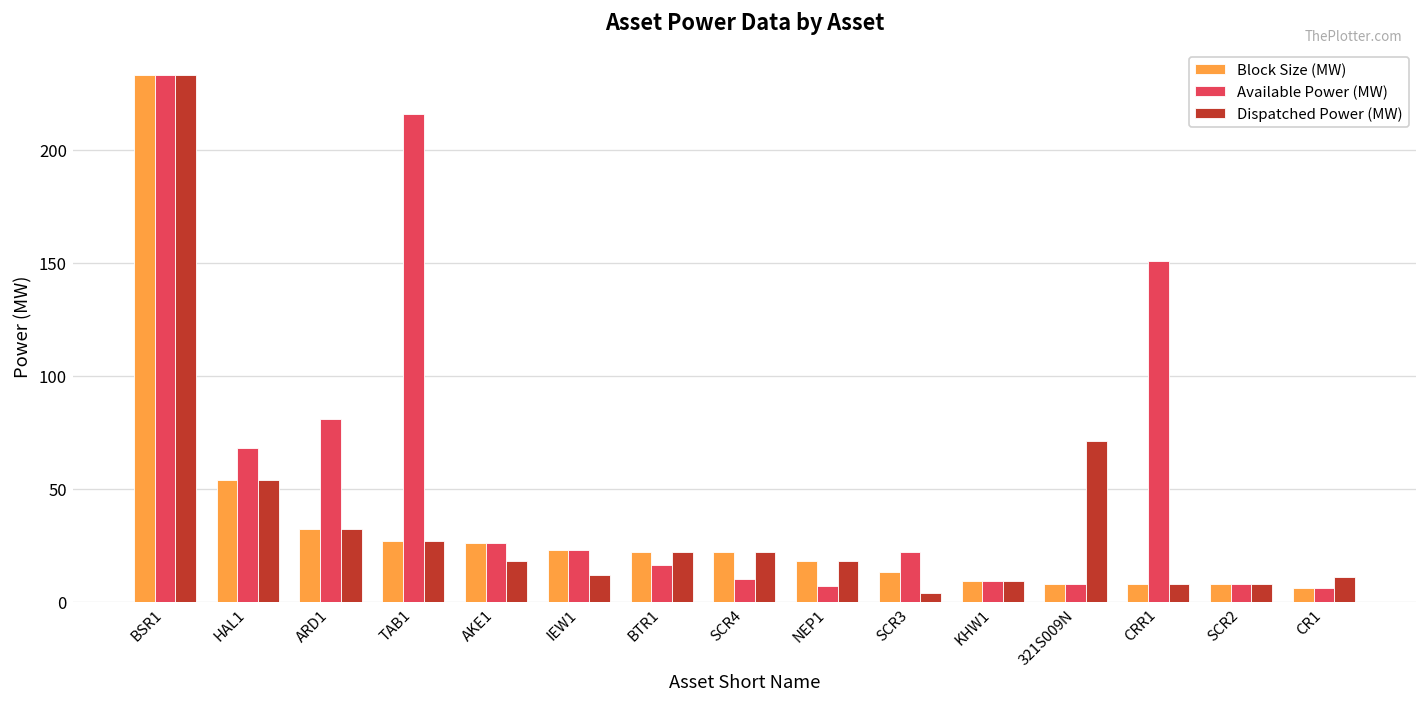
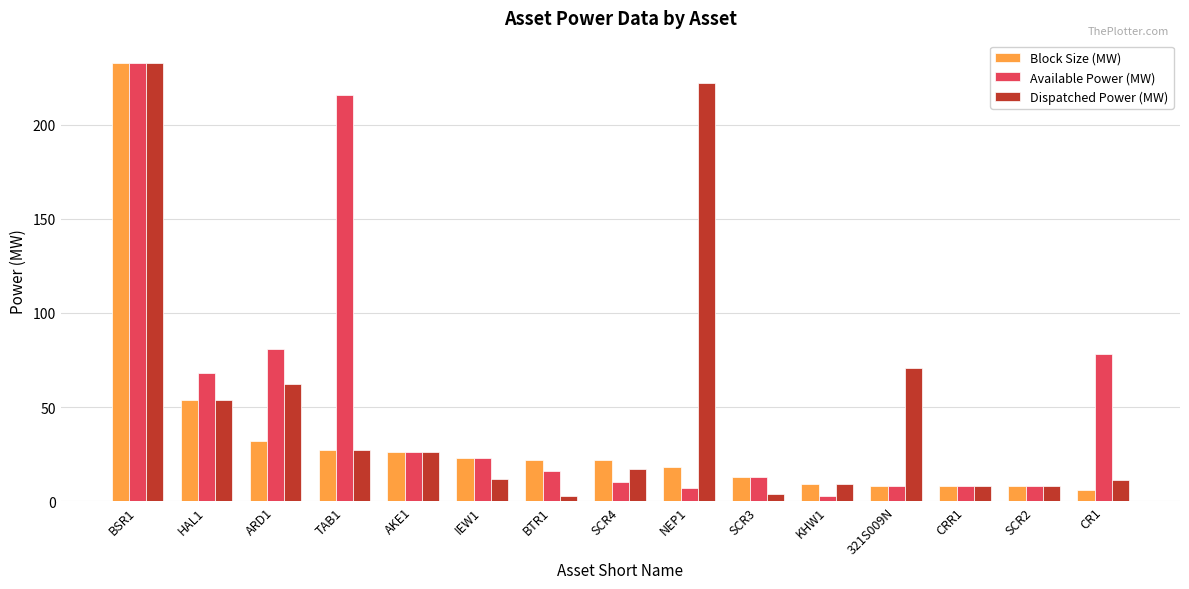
Dispatched Power (MW), ARD1: 32 -> 62
Dispatched Power (MW), AKE1: 18 -> 26
Dispatched Power (MW), BTR1: 22 -> 3
Dispatched Power (MW), SCR4: 22 -> 17
Dispatched Power (MW), NEP1: 18 -> 222
Available Power (MW), SCR3: 22 -> 13
Available Power (MW), KHW1: 9 -> 3
Available Power (MW), CRR1: 151 -> 8
Available Power (MW), CR1: 6 -> 78
